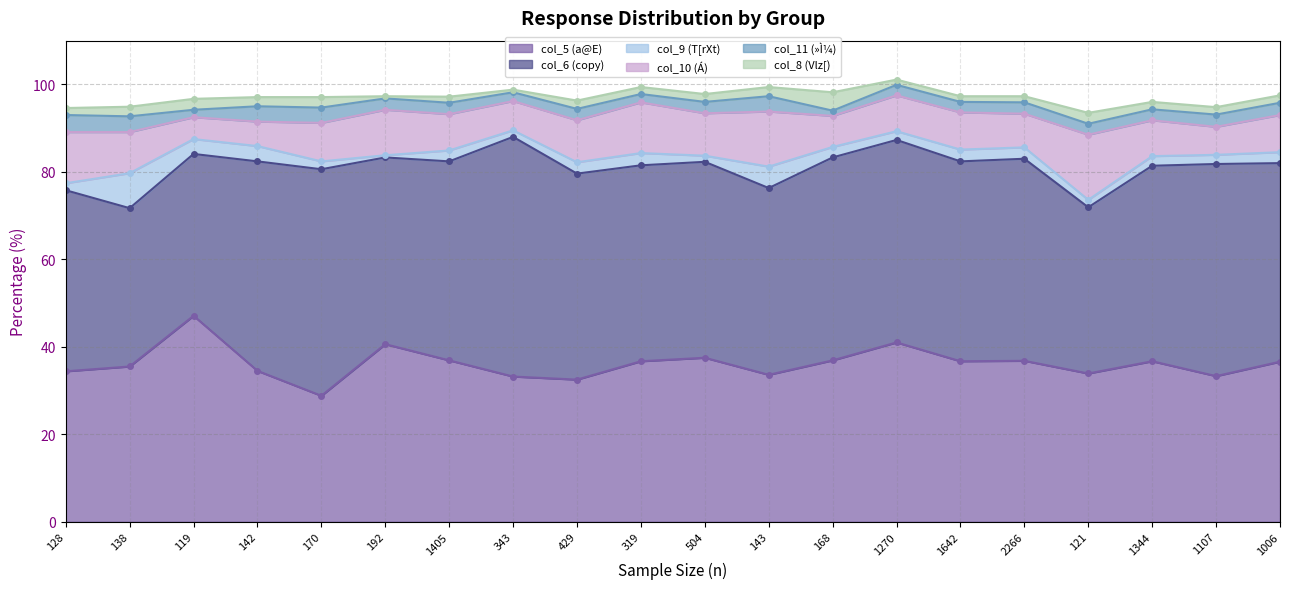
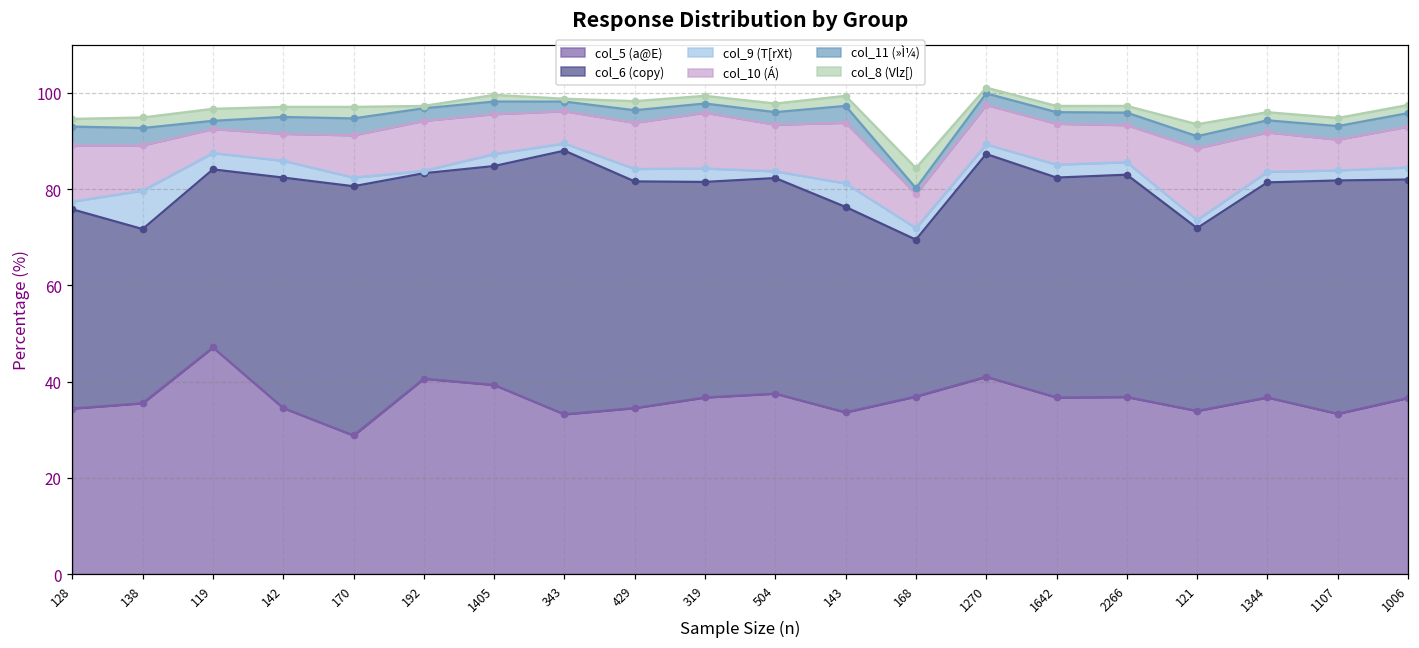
col_5 (a@E), 1405: 37 -> 39
col_5 (a@E), 429: 33 -> 35
col_6 (copy), 168: 46 -> 33
